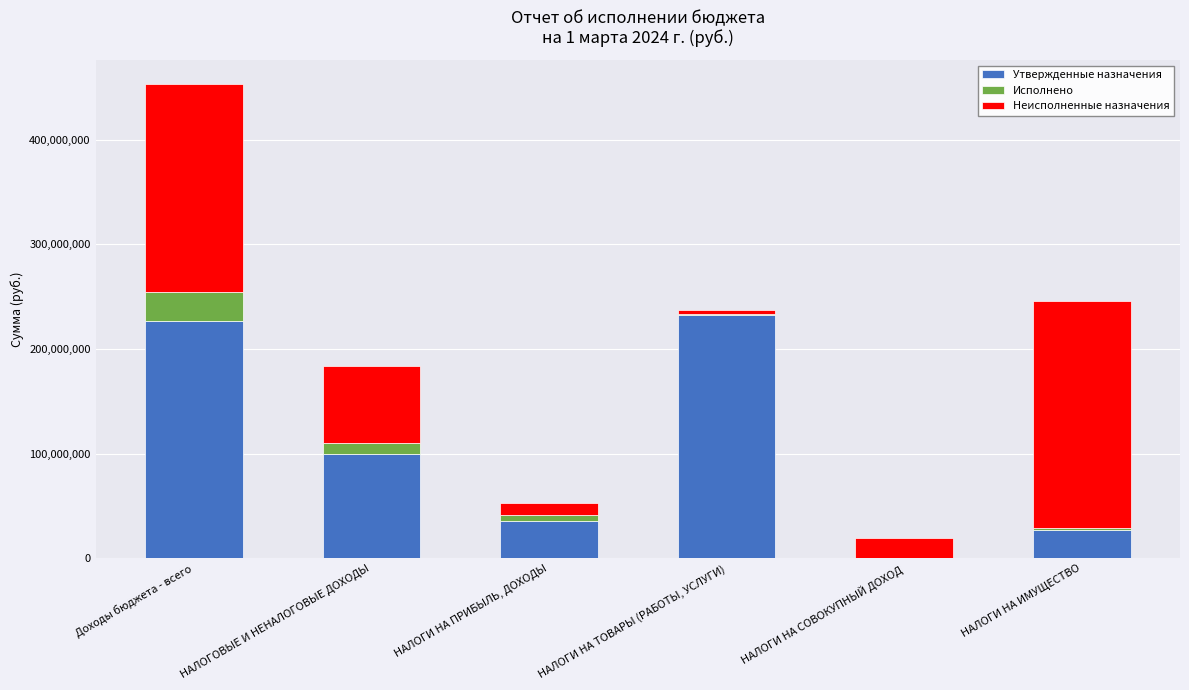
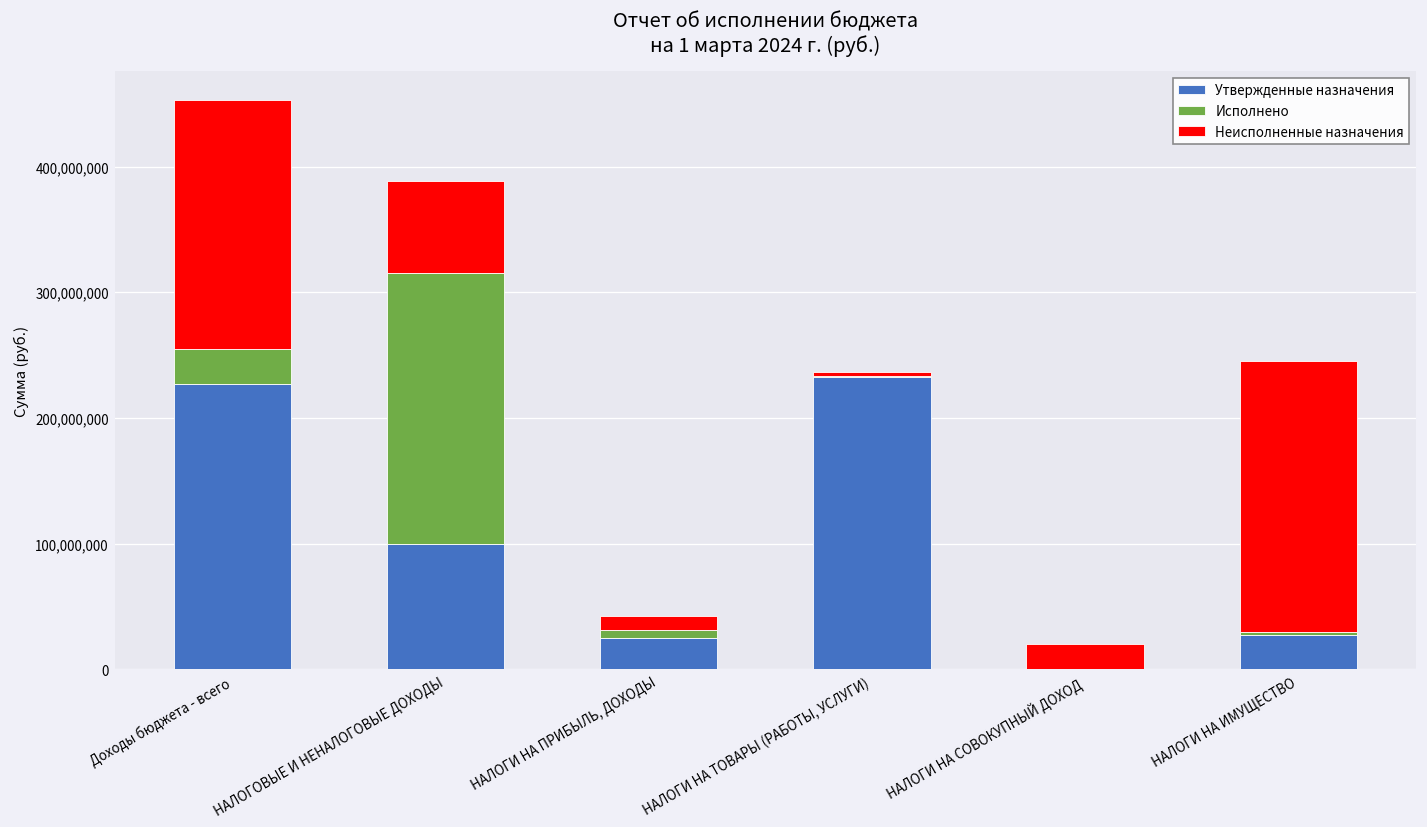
Исполнено, НАЛОГОВЫЕ И НЕНАЛОГОВЫЕ ДОХОДЫ: 11,000,000 -> 216,000,000
Утвержденные назначения, НАЛОГИ НА ПРИБЫЛЬ, ДОХОДЫ: 36,000,000 -> 25,000,000
